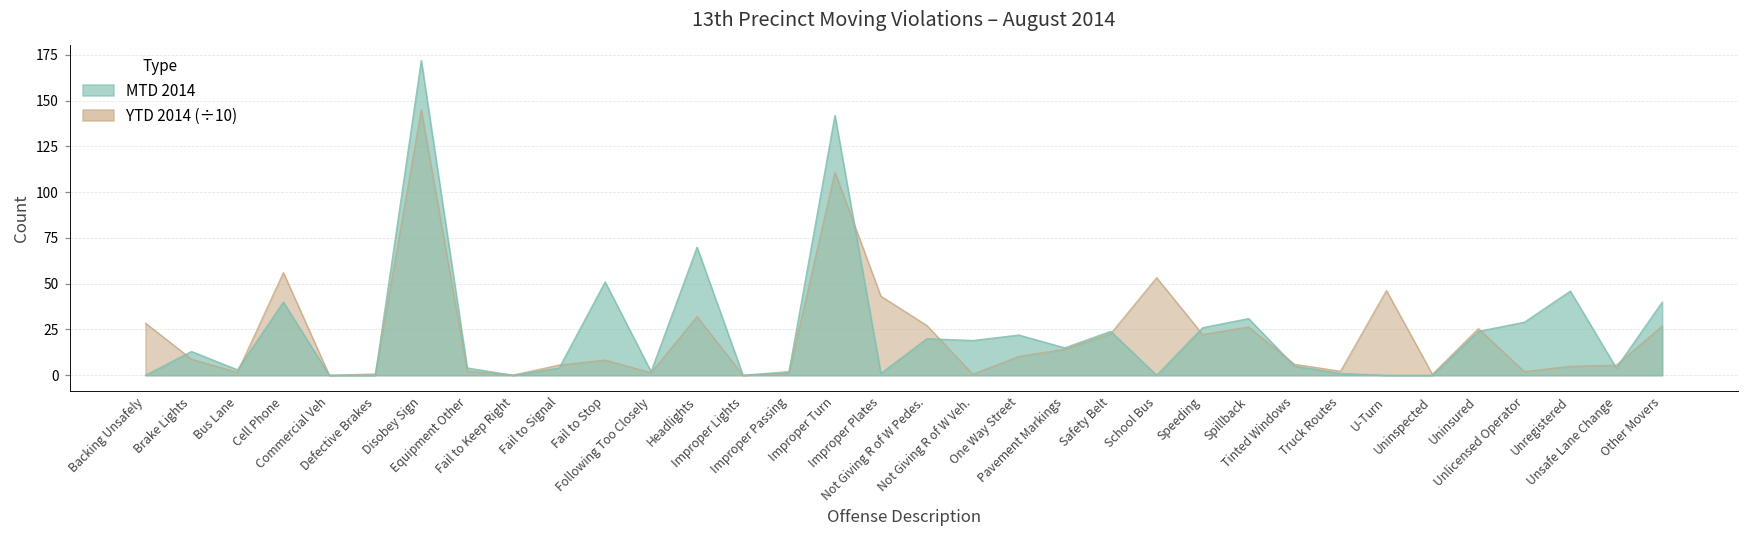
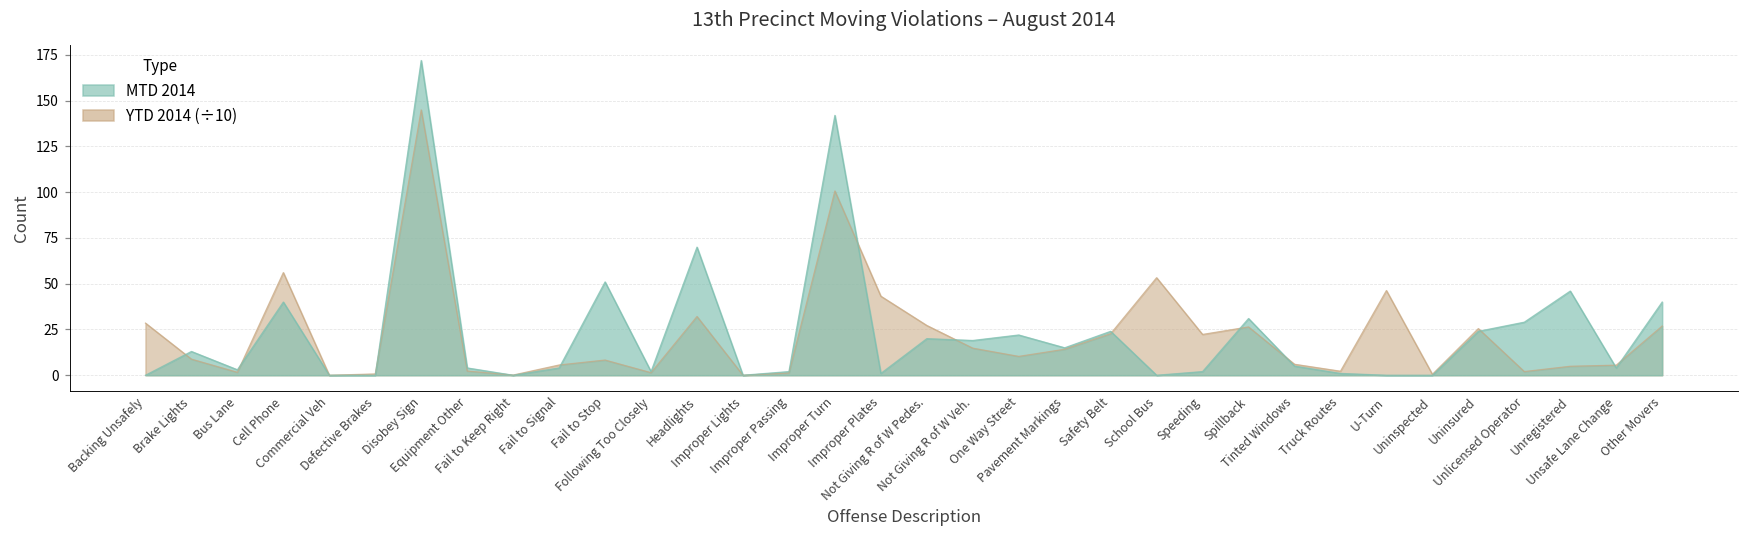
YTD 2014 (÷10), Improper Turn: 111 -> 101
YTD 2014 (÷10), Not Giving R of W Veh.: 1 -> 15
MTD 2014, Speeding: 26 -> 2
